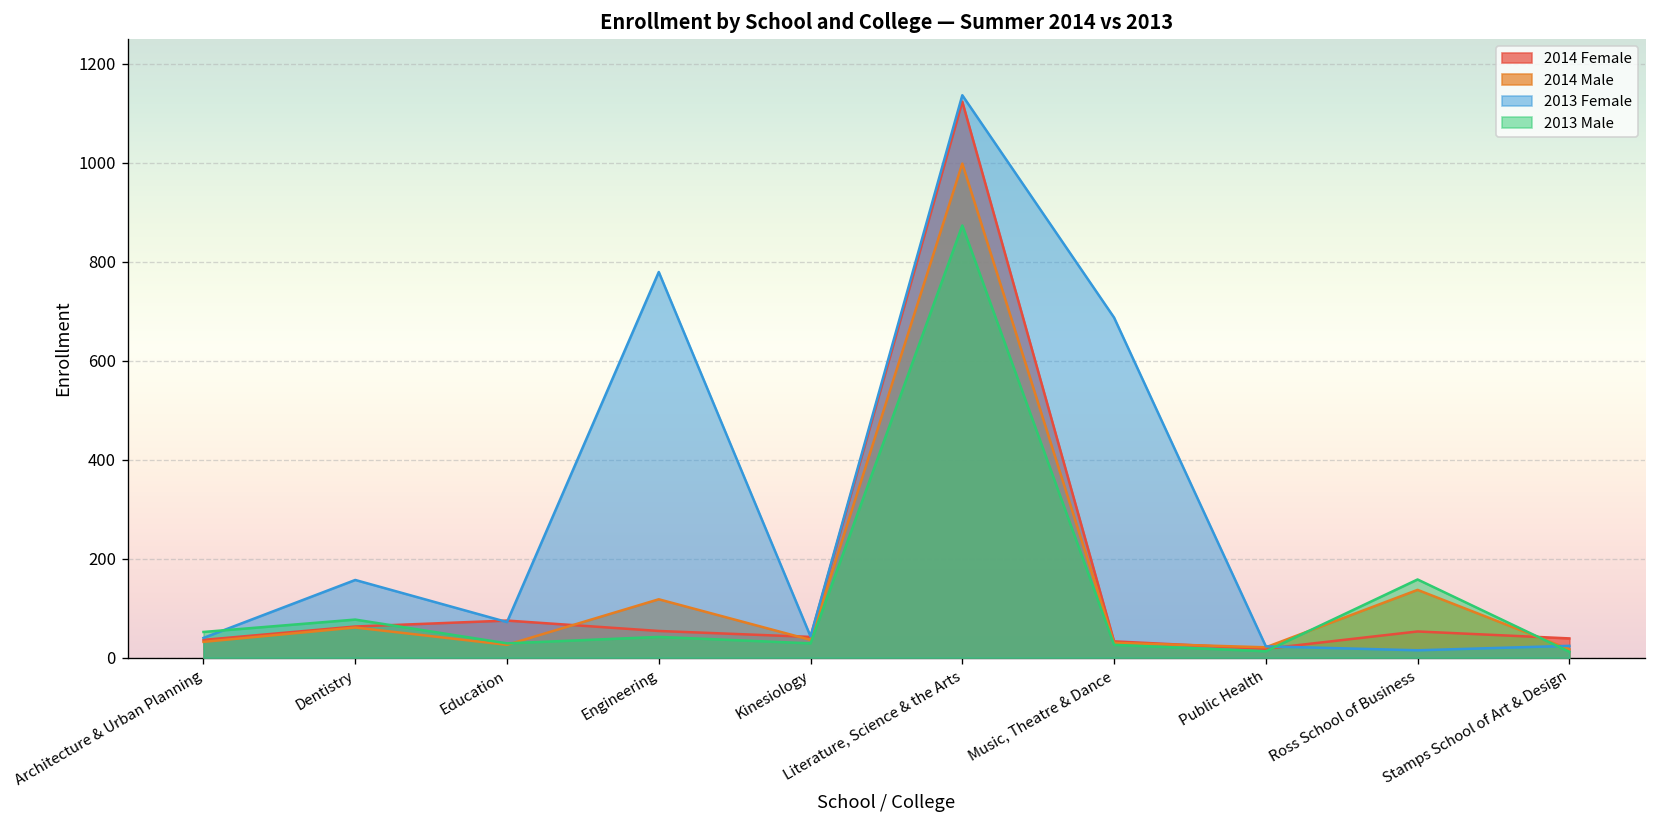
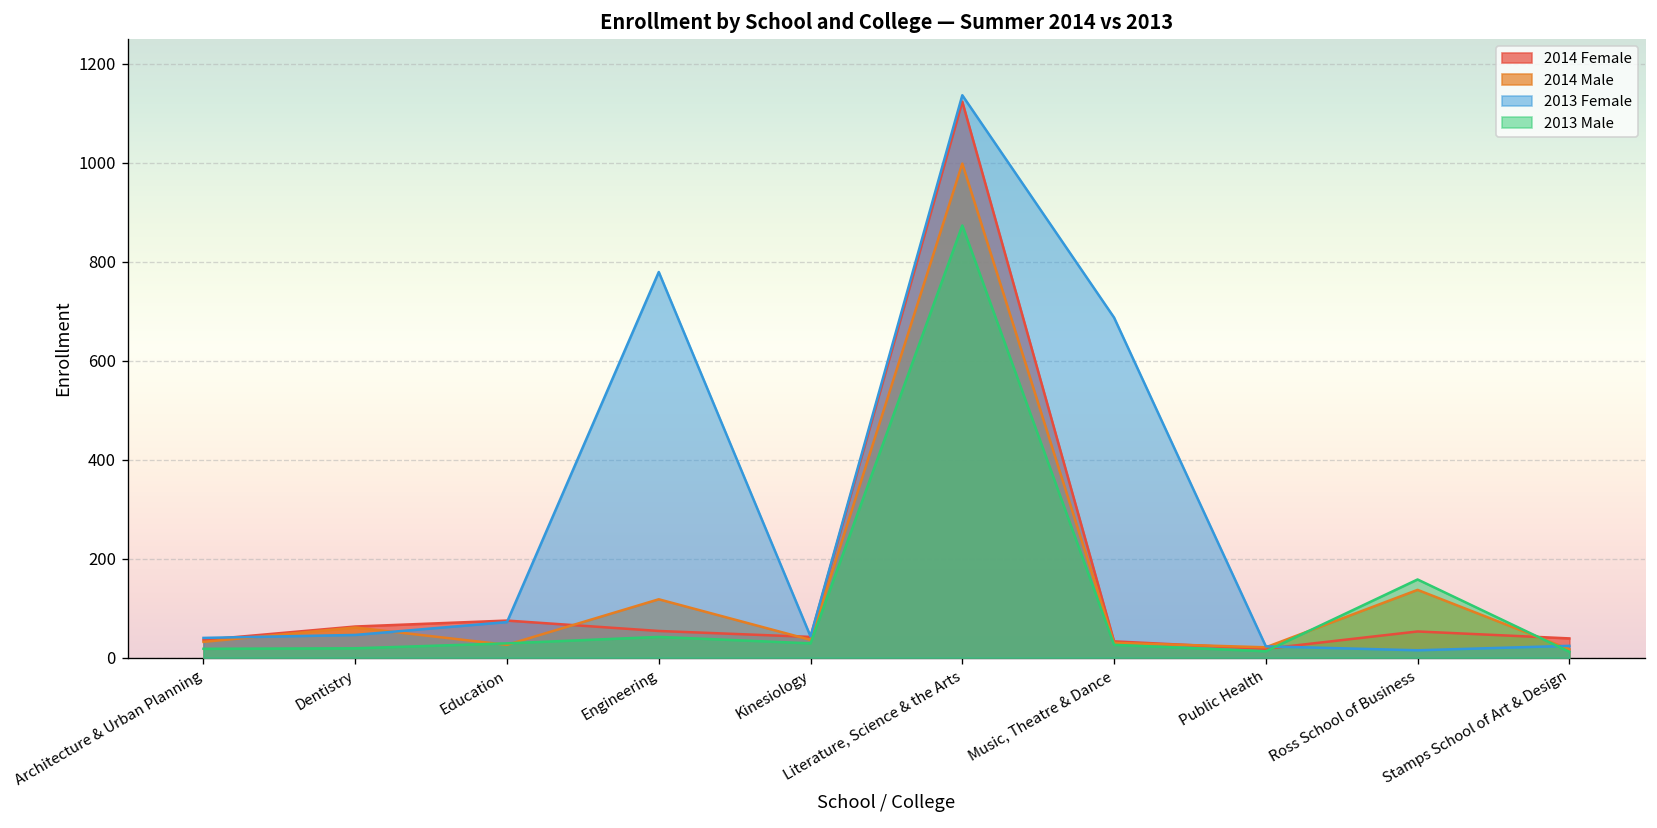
2013 Male, Architecture & Urban Planning: 50 -> 20
2013 Female, Dentistry: 160 -> 50
2013 Male, Dentistry: 80 -> 20
